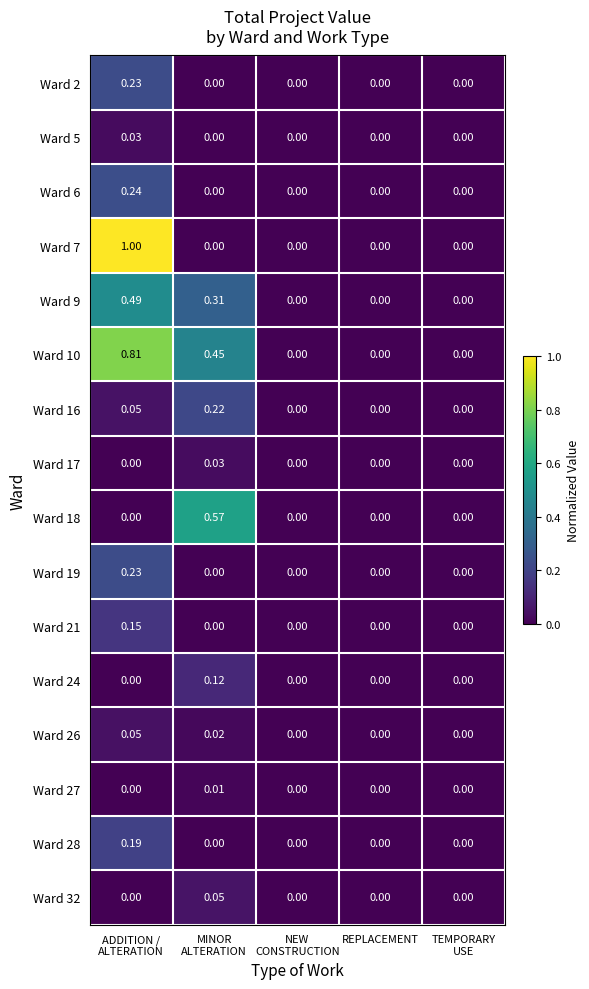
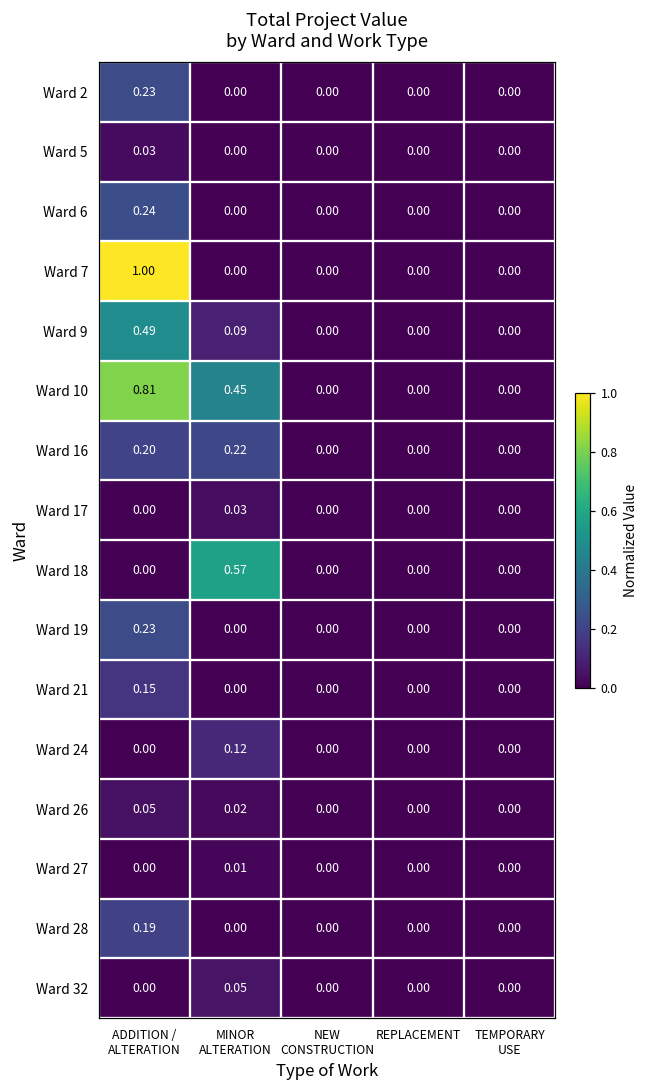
Ward 9, MINOR ALTERATION: 0.31 -> 0.09
Ward 16, ADDITION / ALTERATION: 0.05 -> 0.20
